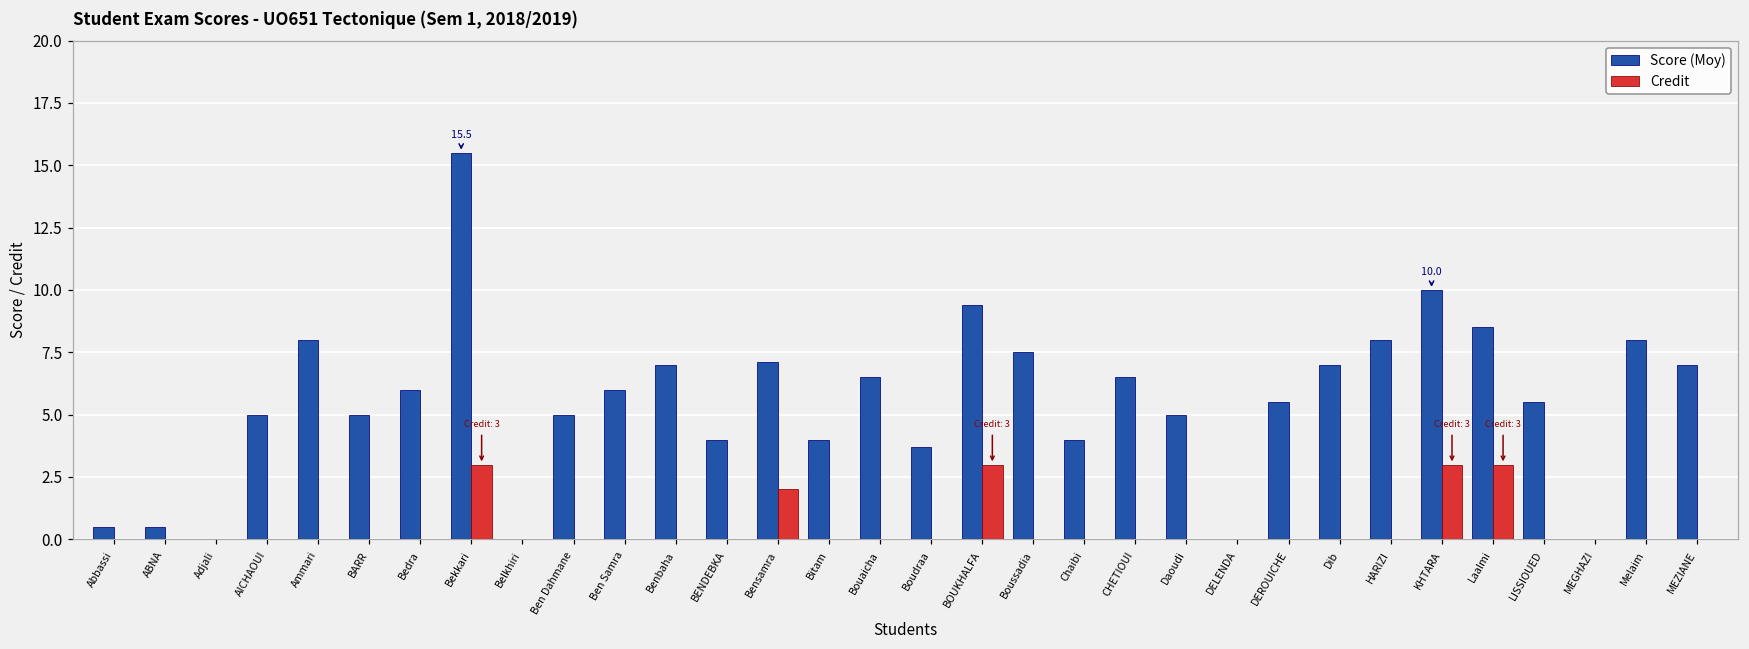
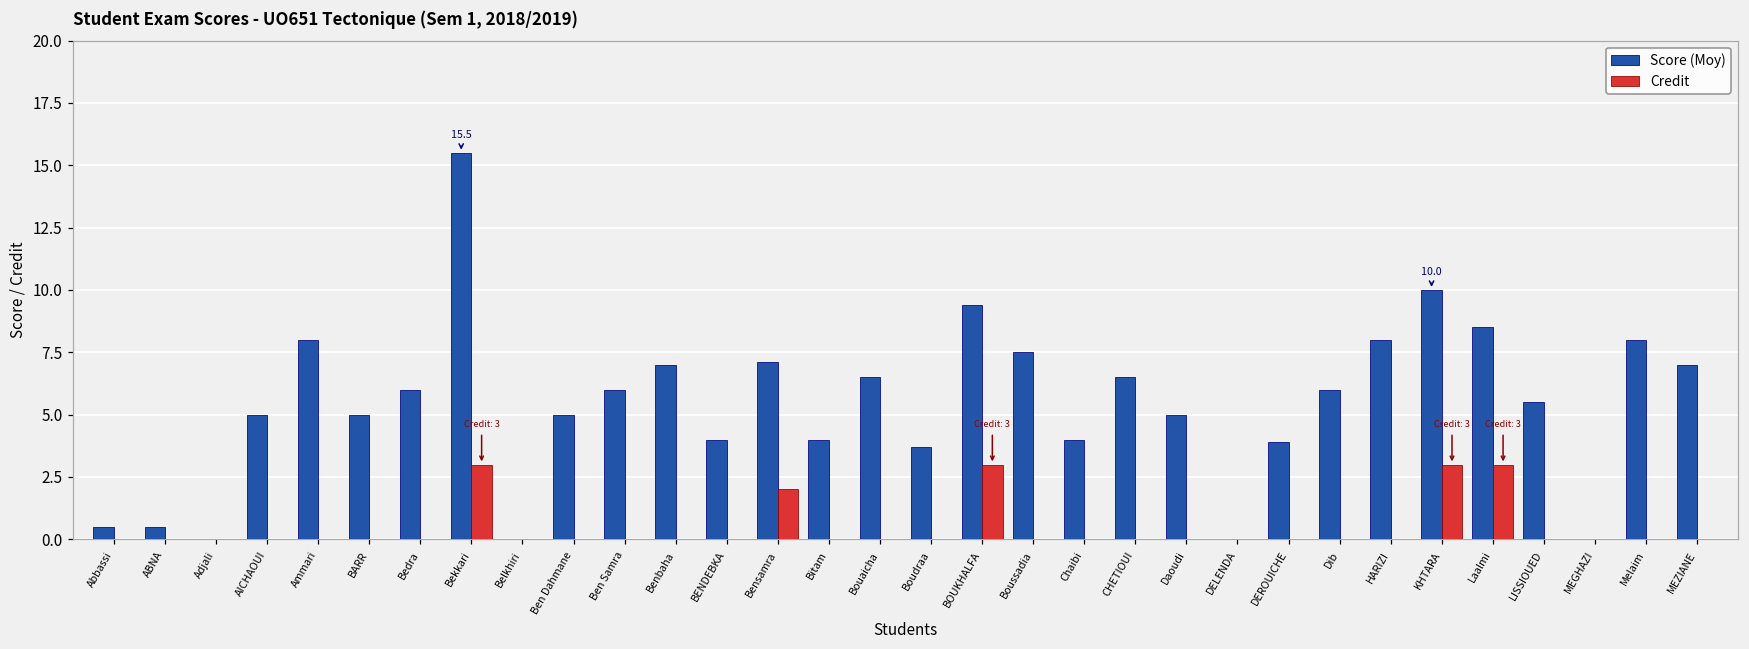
Score (Moy), DEROUICHE: 5.5 -> 3.9
Score (Moy), Dib: 7 -> 6
